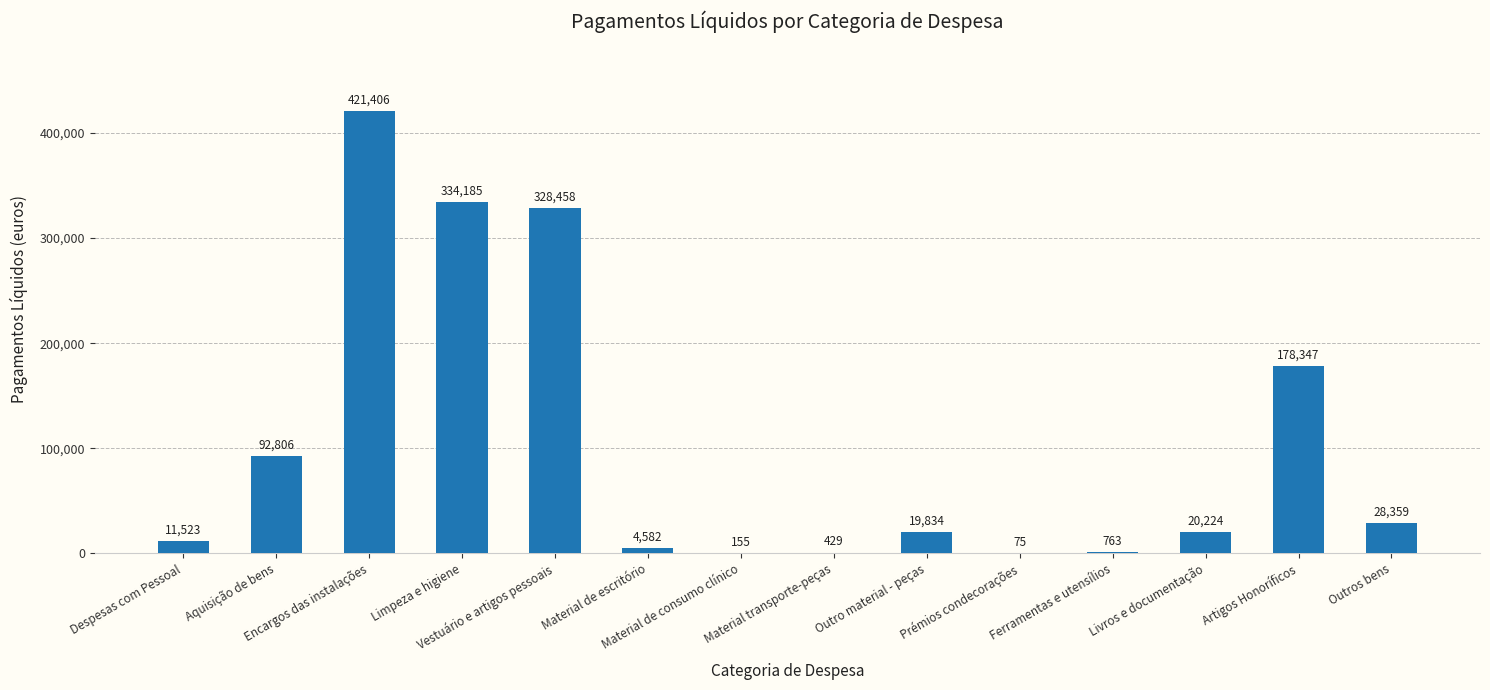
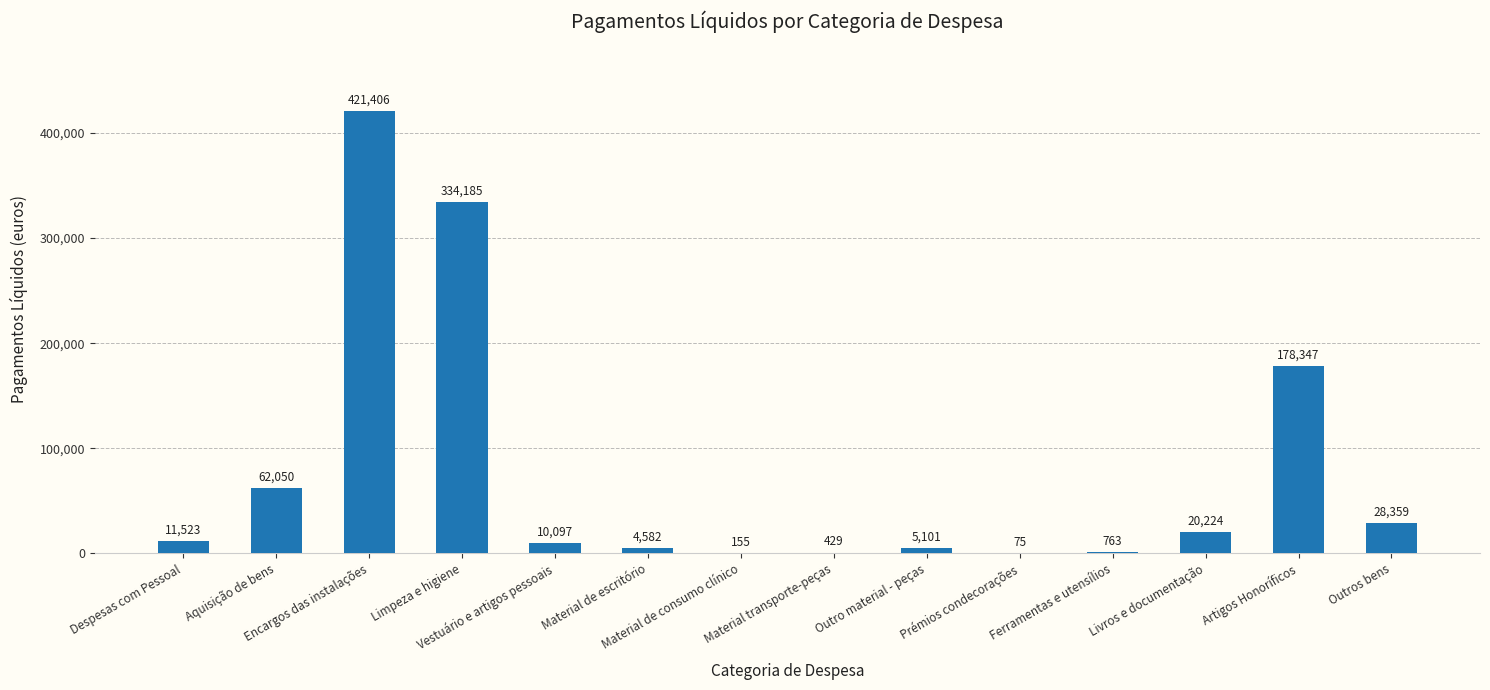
Aquisição de bens: 92,806 -> 62,050
Vestuário e artigos pessoais: 328,458 -> 10,097
Outro material - peças: 19,834 -> 5,101
